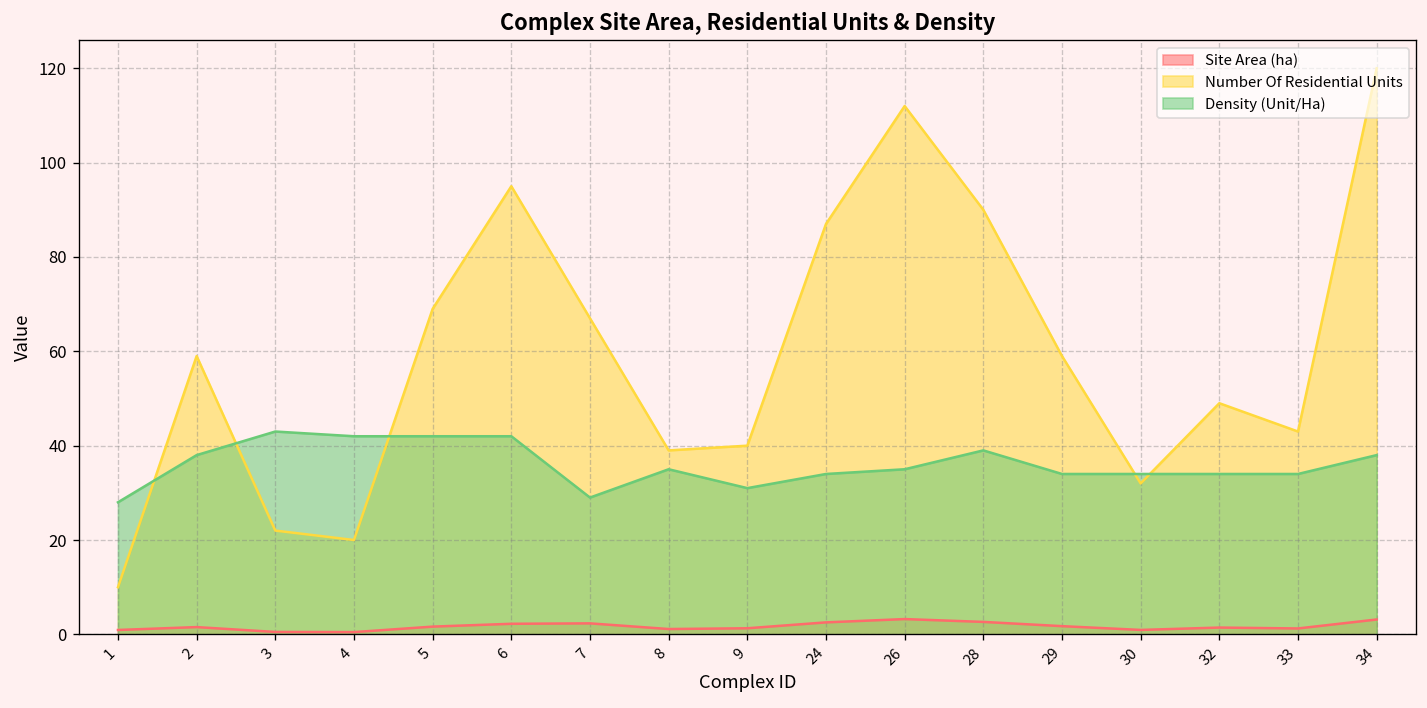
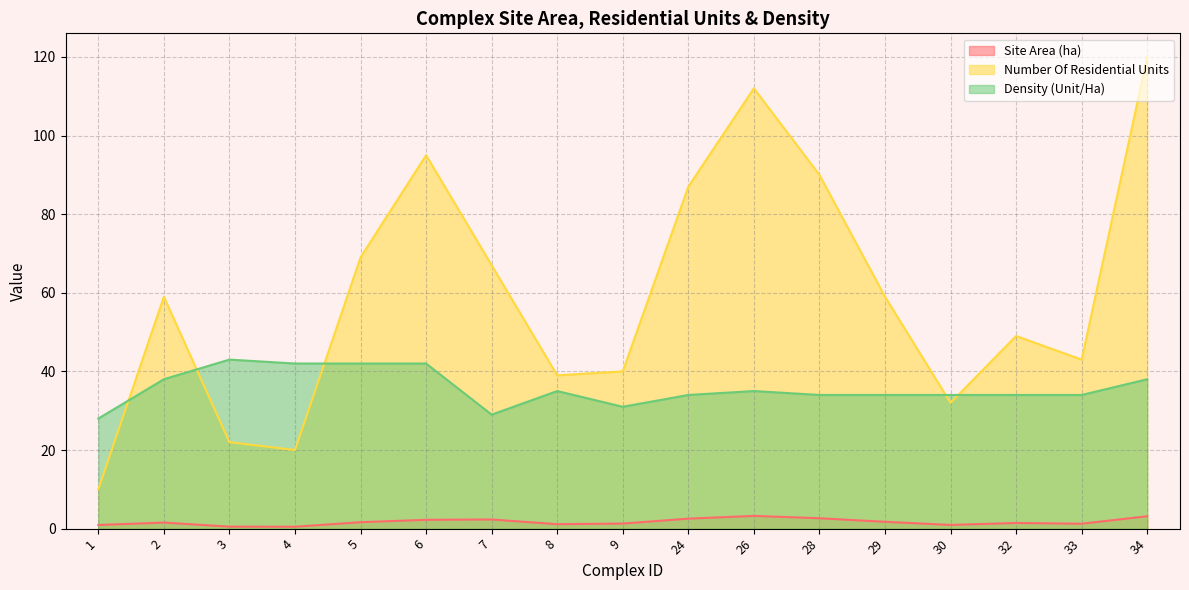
Density (Unit/Ha), 28: 39 -> 34
